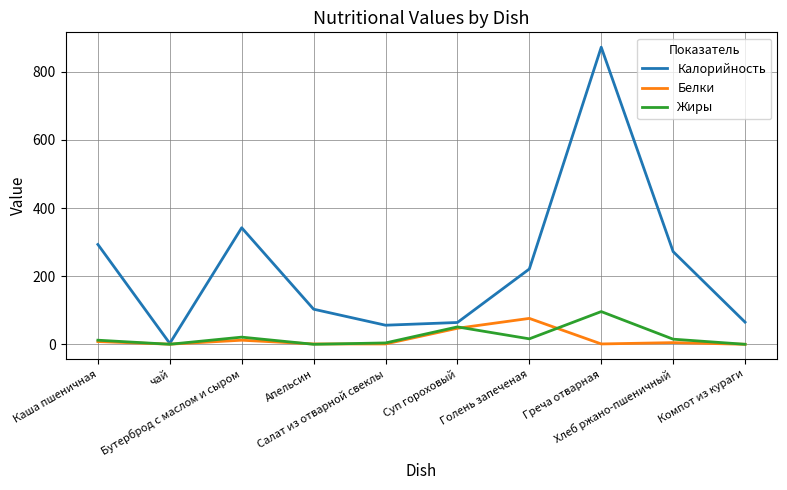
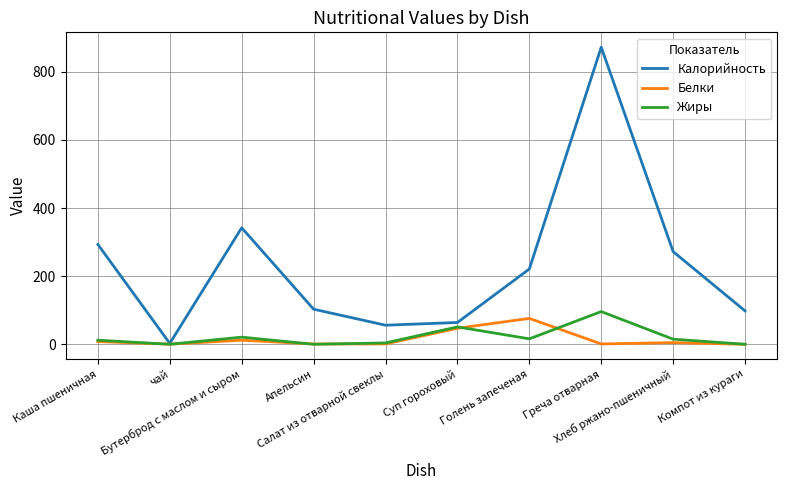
Калорийность, Компот из кураги: 70 -> 100
